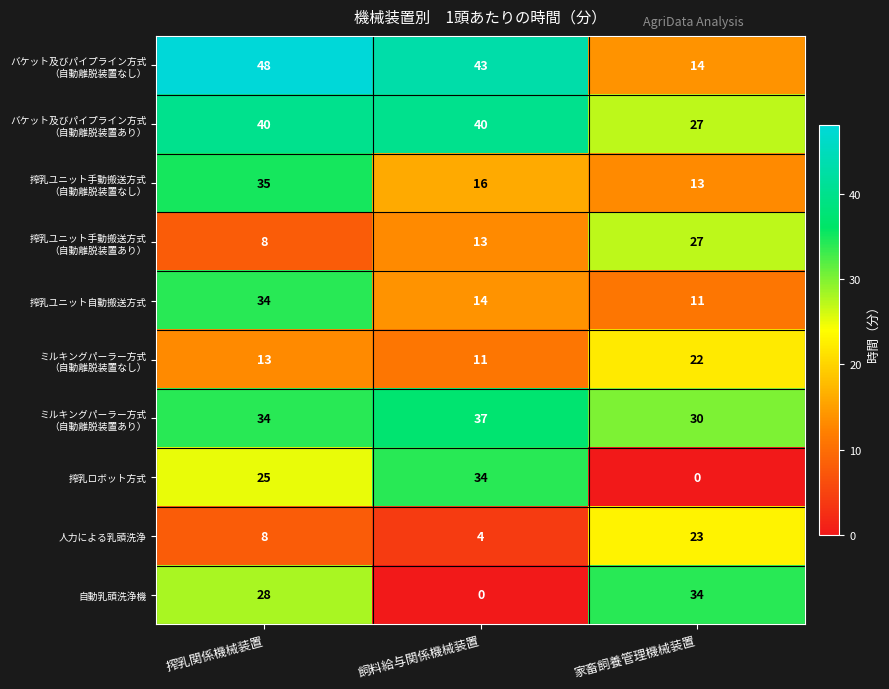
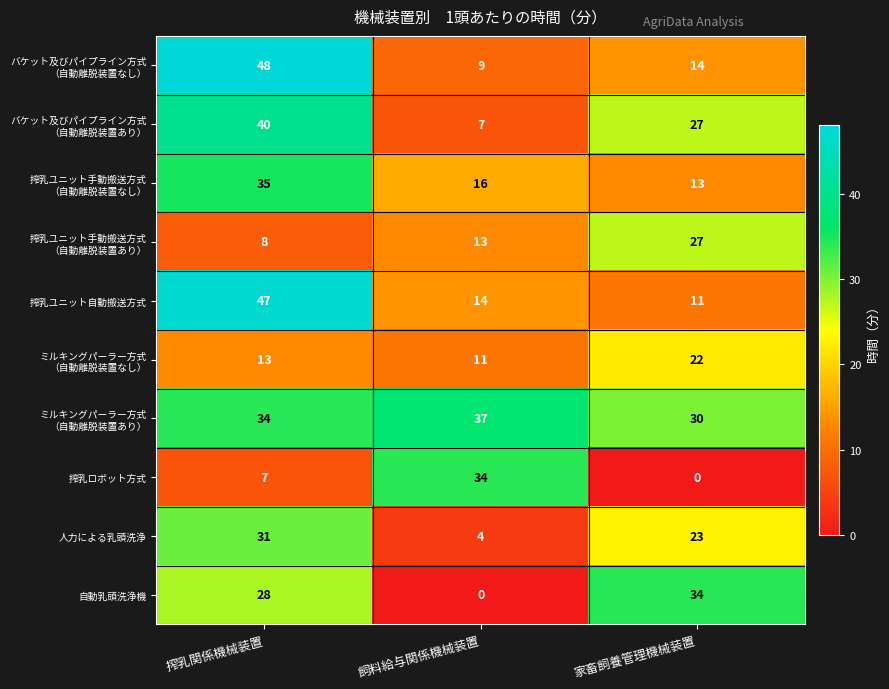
バケット及びパイプライン方式 （自動離脱装置なし）, 飼料給与関係機械装置: 43 -> 9
バケット及びパイプライン方式 （自動離脱装置あり）, 飼料給与関係機械装置: 40 -> 7
搾乳ユニット自動搬送方式, 搾乳関係機械装置: 34 -> 47
搾乳ロボット方式, 搾乳関係機械装置: 25 -> 7
人力による乳頭洗浄, 搾乳関係機械装置: 8 -> 31
